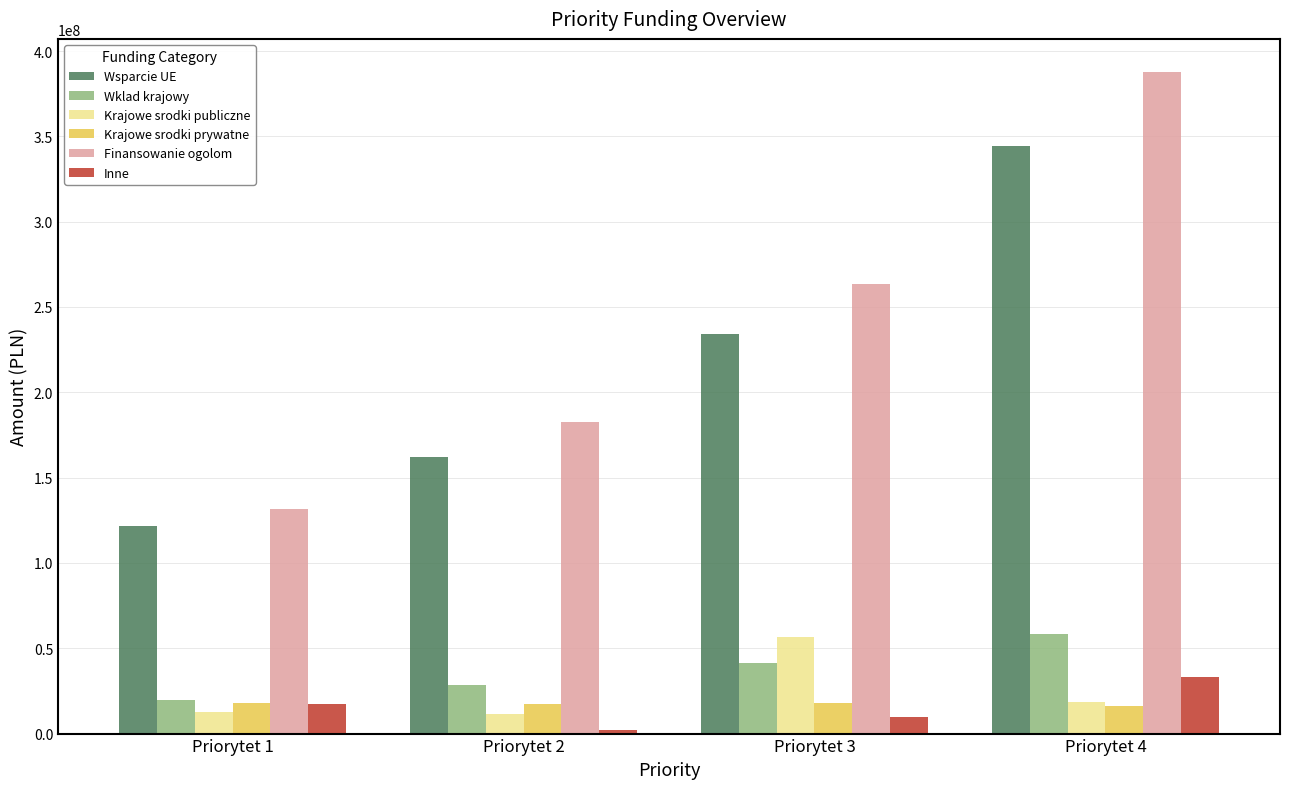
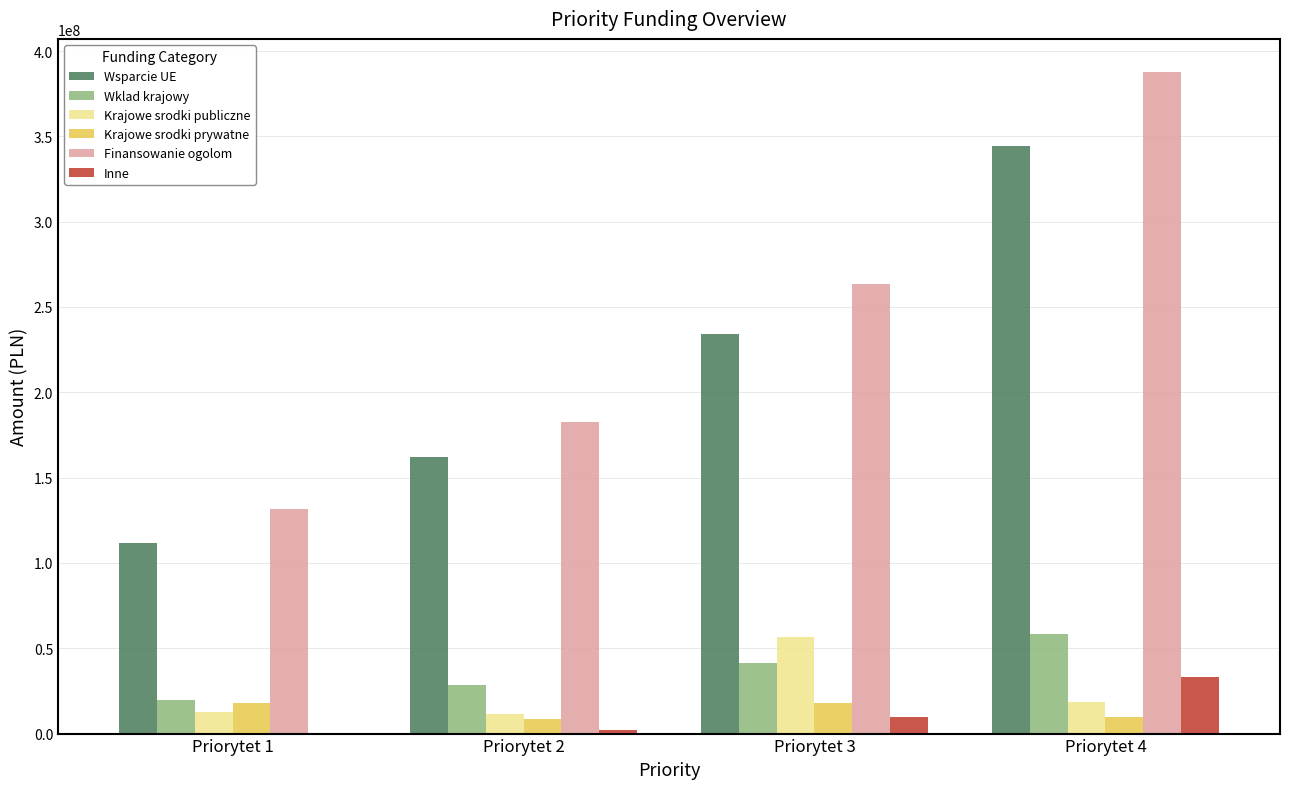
Wsparcie UE, Priorytet 1: 122000000 -> 112000000
Inne, Priorytet 1: 17000000 -> 0
Krajowe srodki prywatne, Priorytet 2: 17000000 -> 9000000
Krajowe srodki prywatne, Priorytet 4: 16000000 -> 10000000
